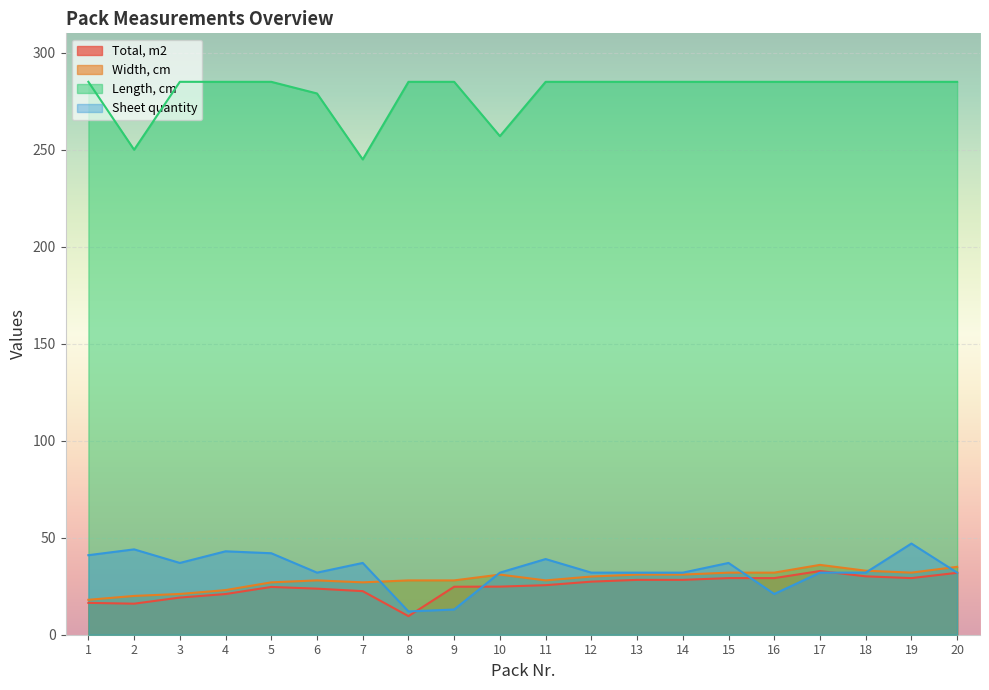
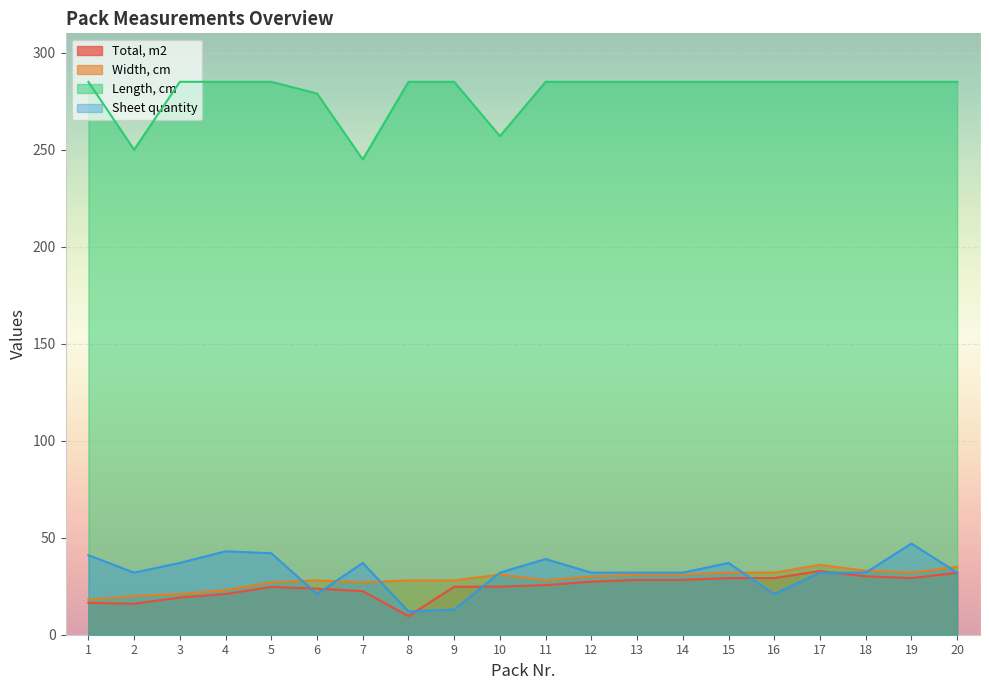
Sheet quantity, 2: 44 -> 32
Sheet quantity, 6: 32 -> 21
